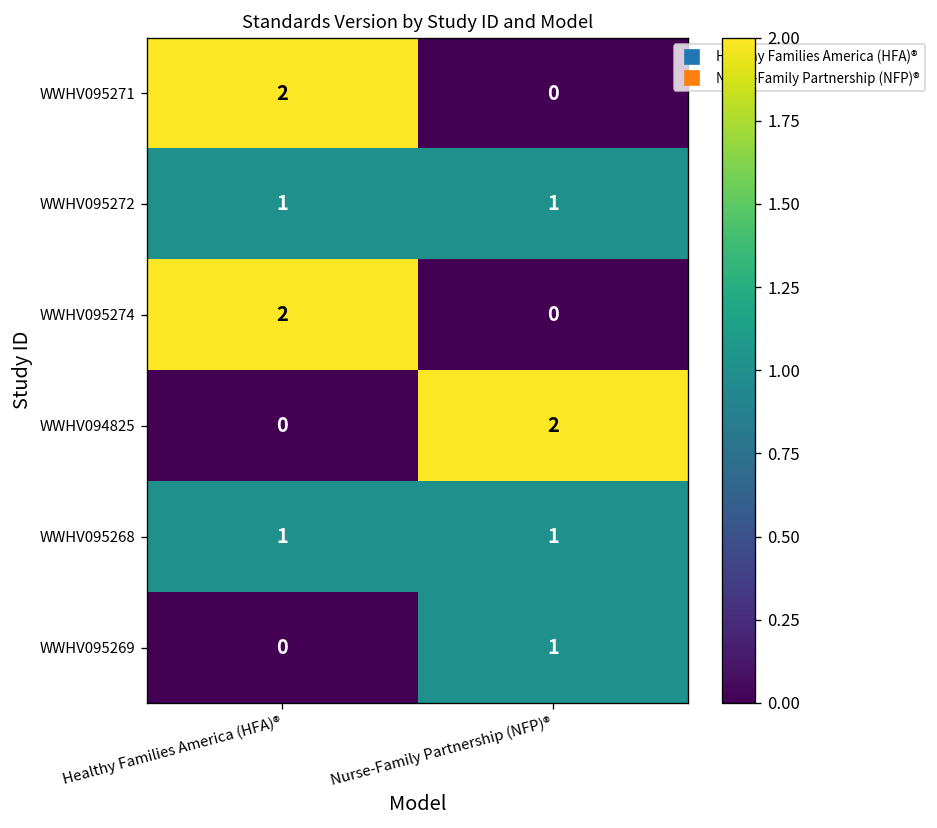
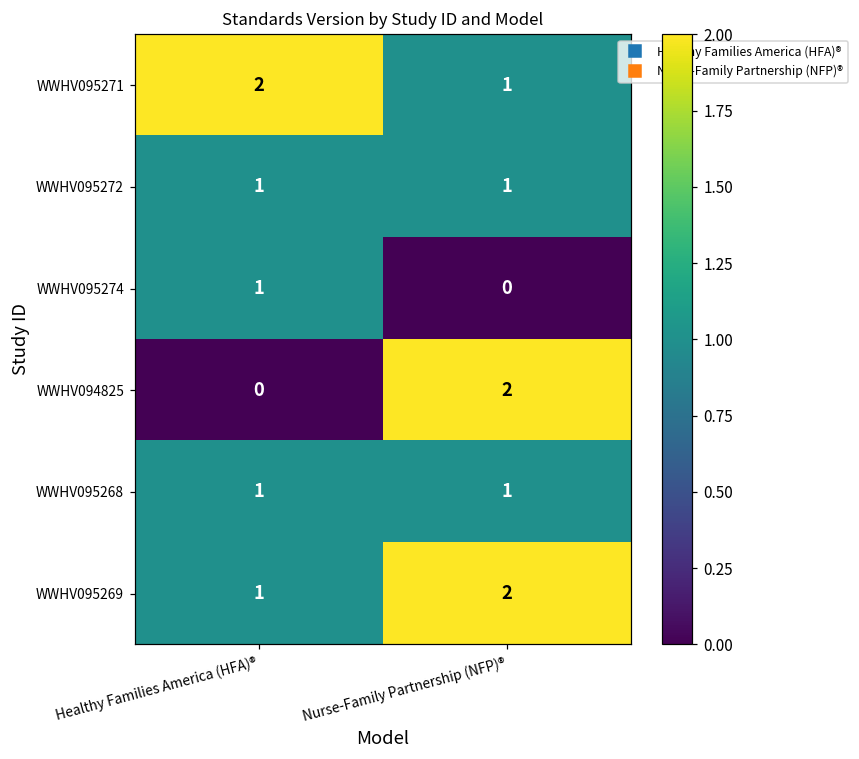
WWHV095271, Nurse-Family Partnership (NFP)®: 0 -> 1
WWHV095274, Healthy Families America (HFA)®: 2 -> 1
WWHV095269, Healthy Families America (HFA)®: 0 -> 1
WWHV095269, Nurse-Family Partnership (NFP)®: 1 -> 2
